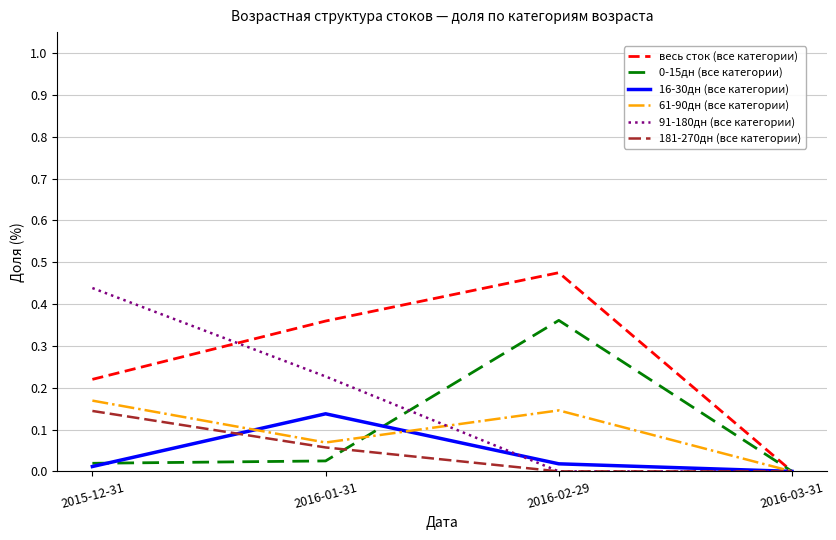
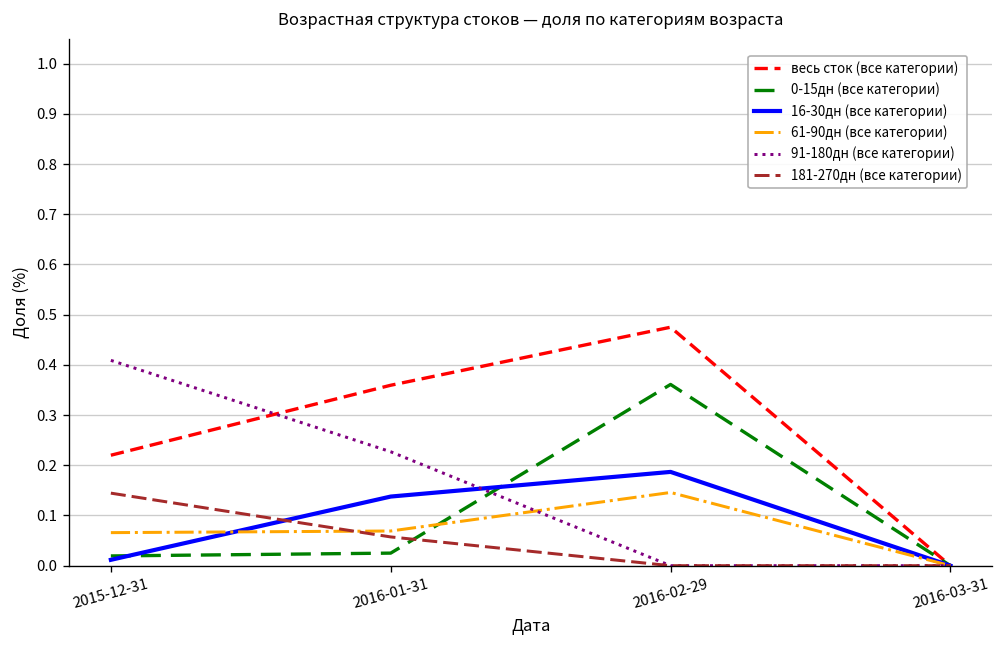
61-90дн (все категории), 2015-12-31: 0.17 -> 0.07
91-180дн (все категории), 2015-12-31: 0.44 -> 0.41
16-30дн (все категории), 2016-02-29: 0.02 -> 0.19
